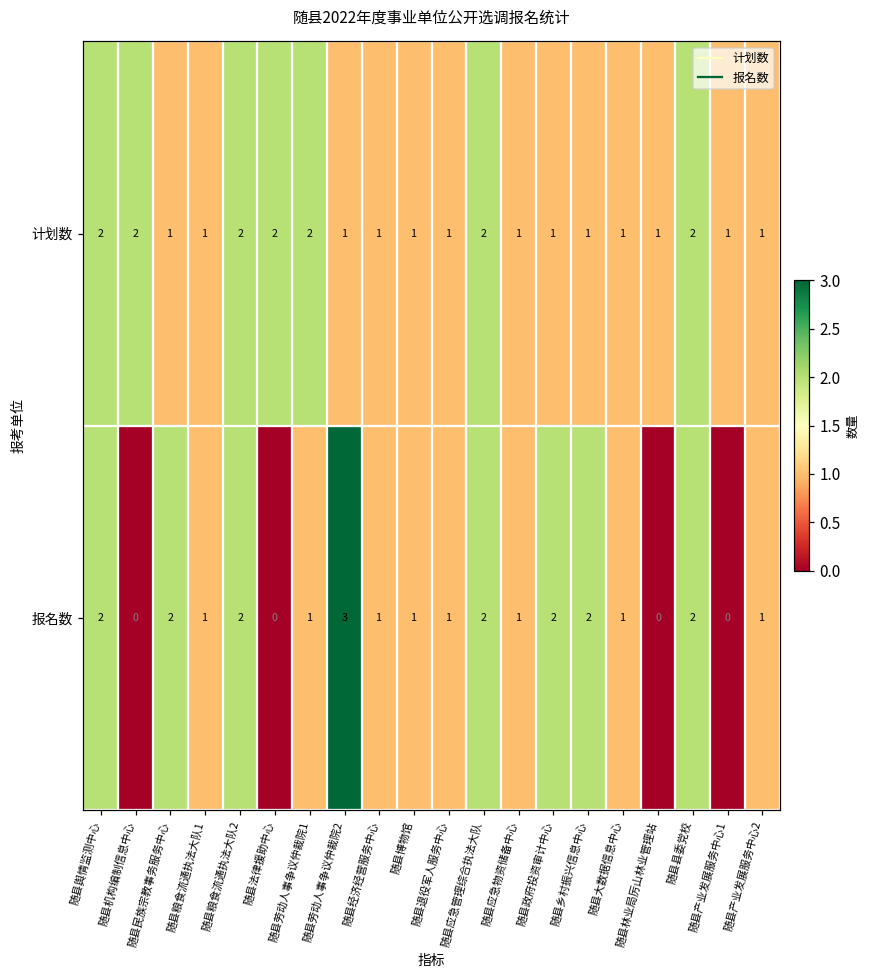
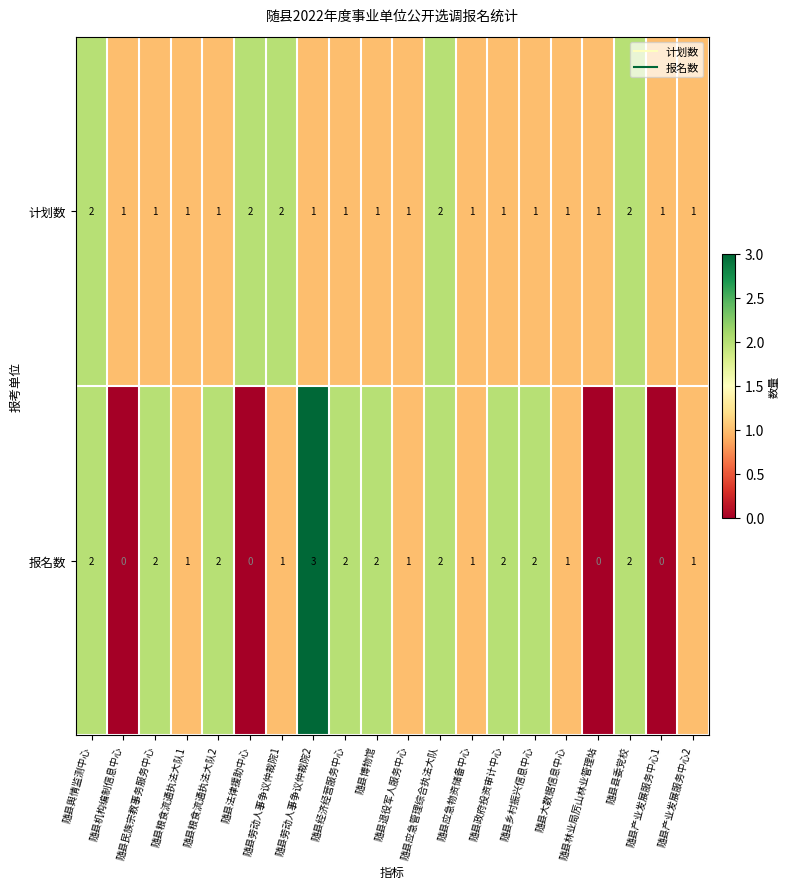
计划数, 随县机构编制信息中心: 2 -> 1
计划数, 随县粮食流通执法大队2: 2 -> 1
报名数, 随县经济经营服务中心: 1 -> 2
报名数, 随县博物馆: 1 -> 2
